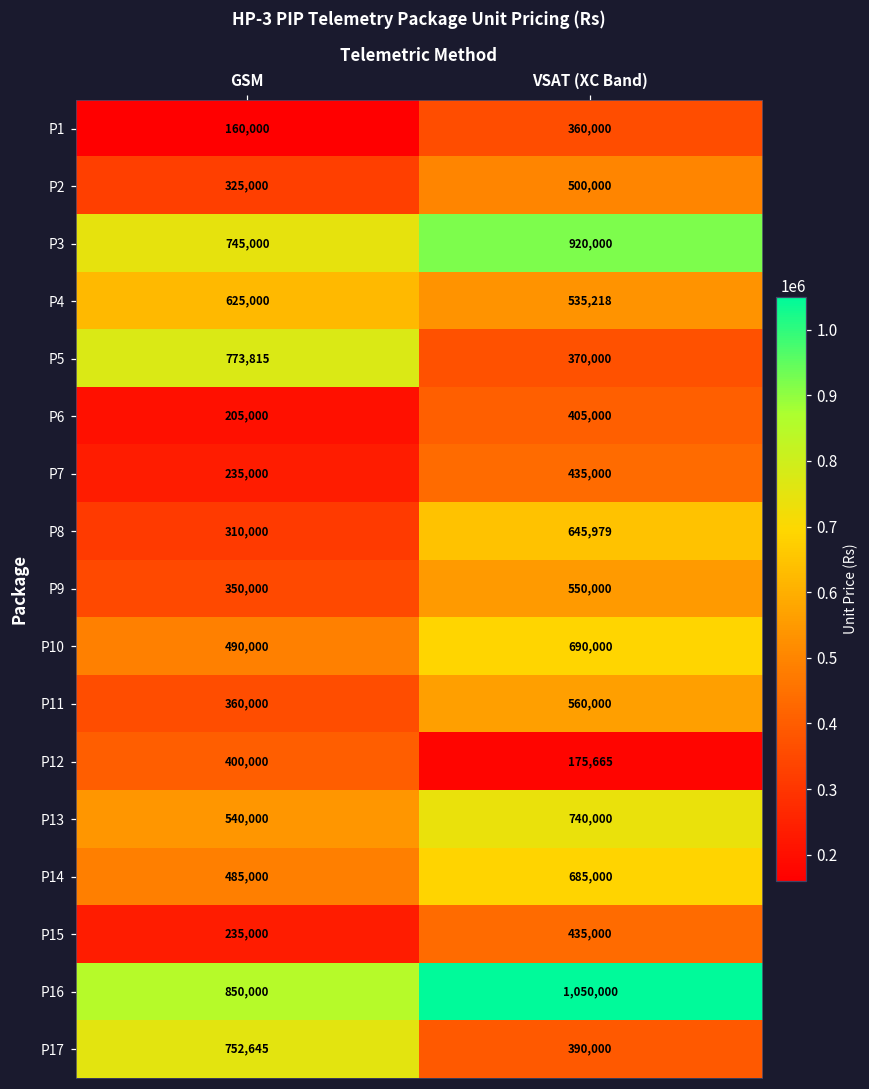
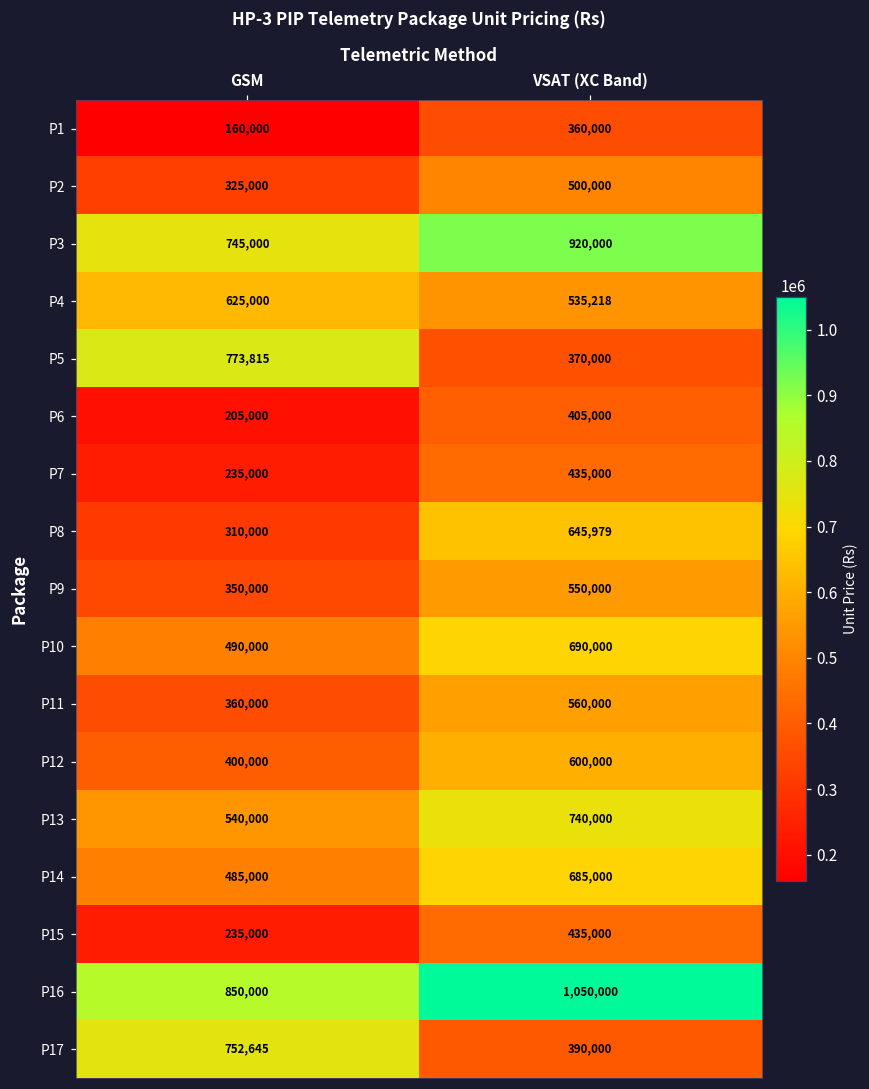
P12, VSAT (XC Band): 175,665 -> 600,000
